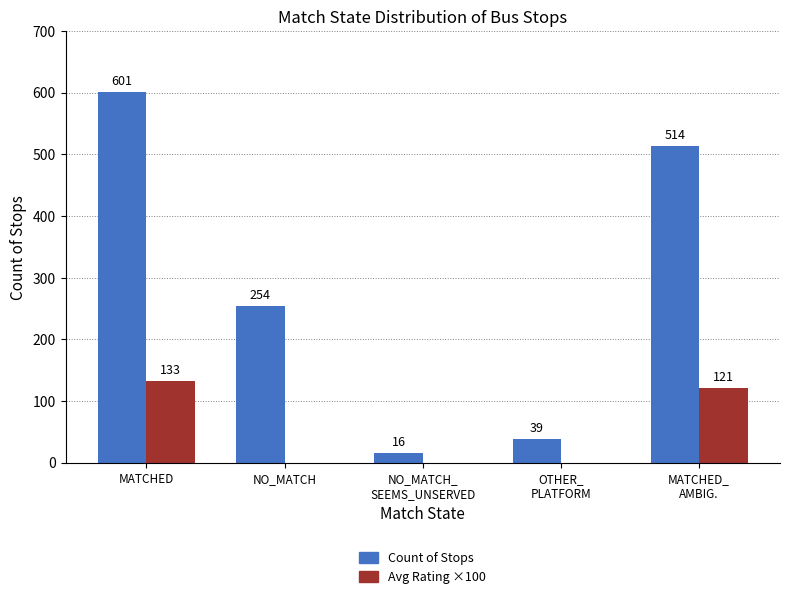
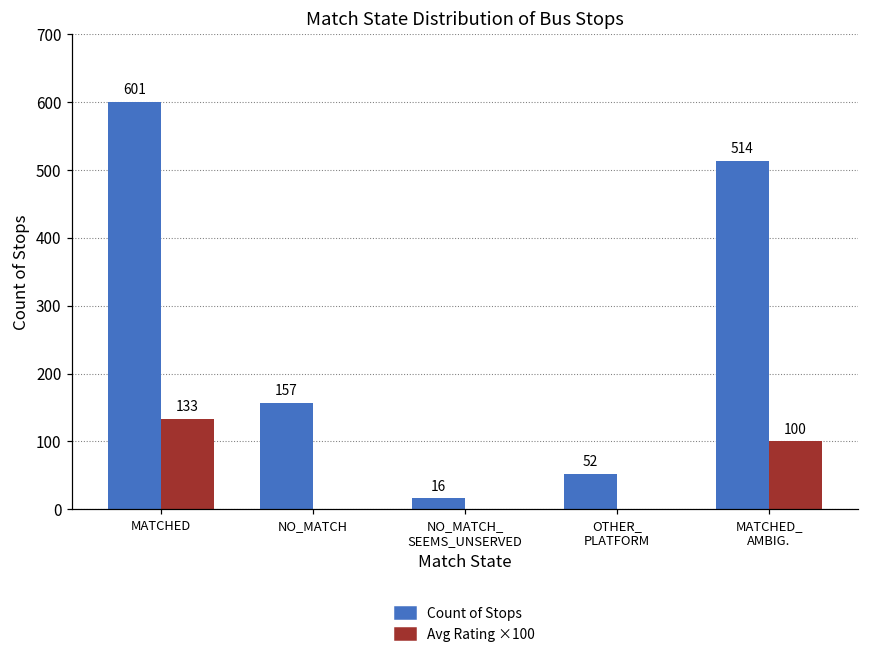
Count of Stops, NO_MATCH: 254 -> 157
Count of Stops, OTHER_ PLATFORM: 39 -> 52
Avg Rating ×100, MATCHED_ AMBIG.: 121 -> 100
